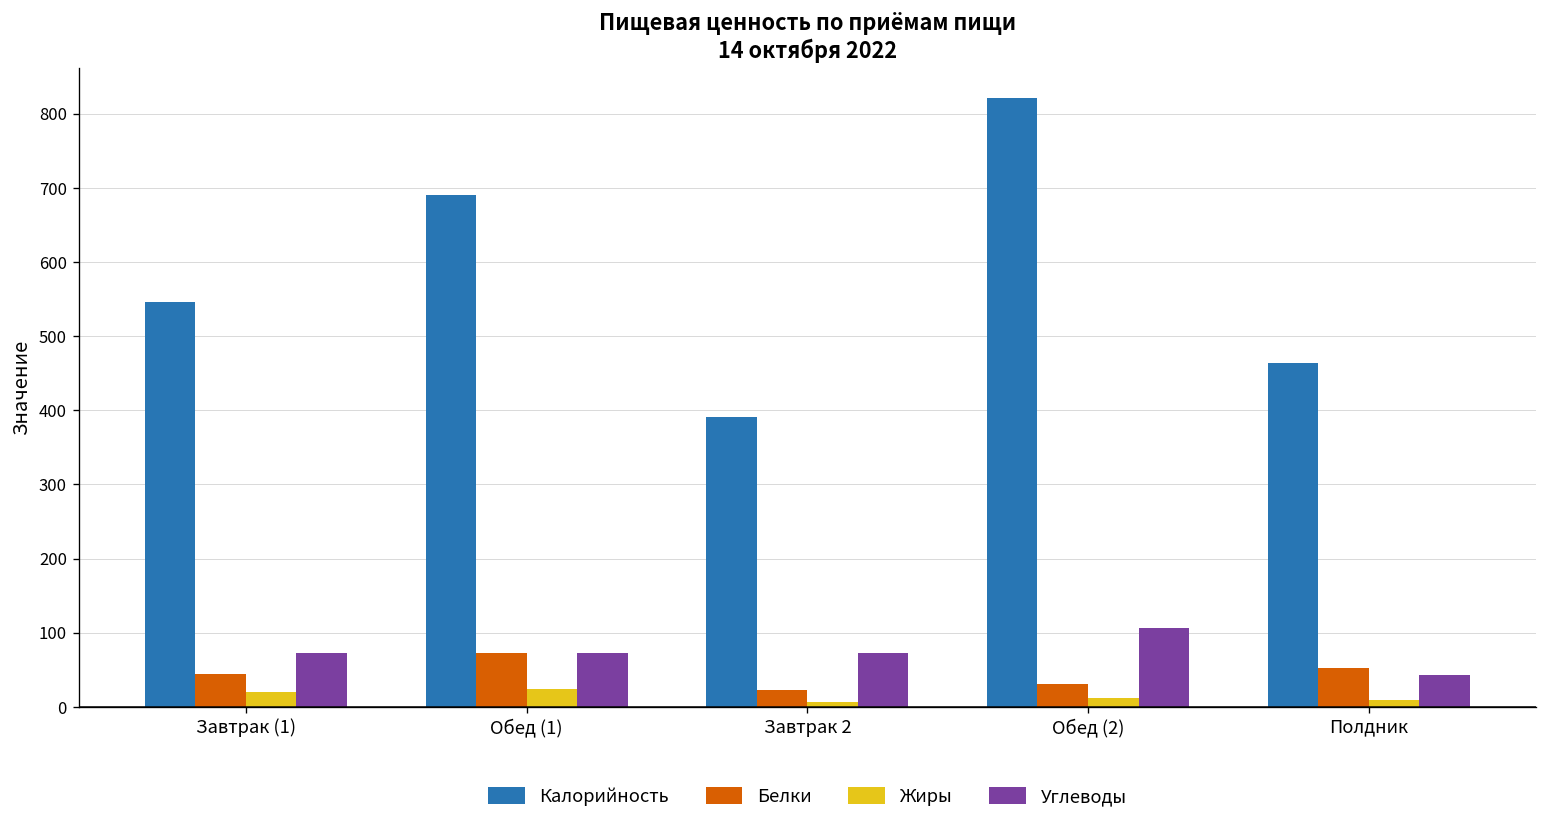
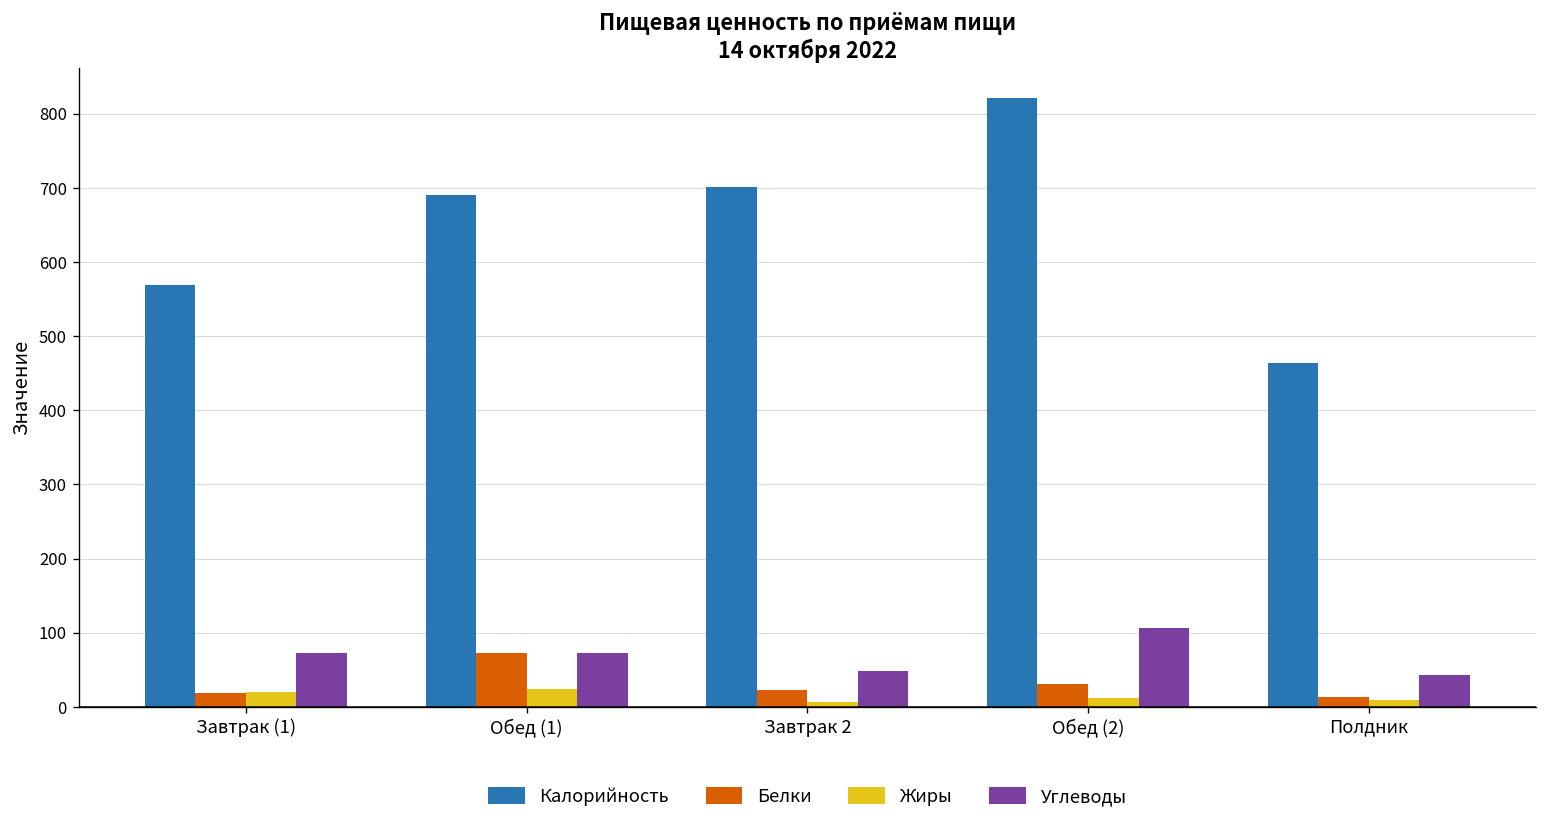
Калорийность, Завтрак (1): 550 -> 570
Белки, Завтрак (1): 40 -> 20
Калорийность, Завтрак 2: 390 -> 700
Углеводы, Завтрак 2: 70 -> 50
Белки, Полдник: 50 -> 10
